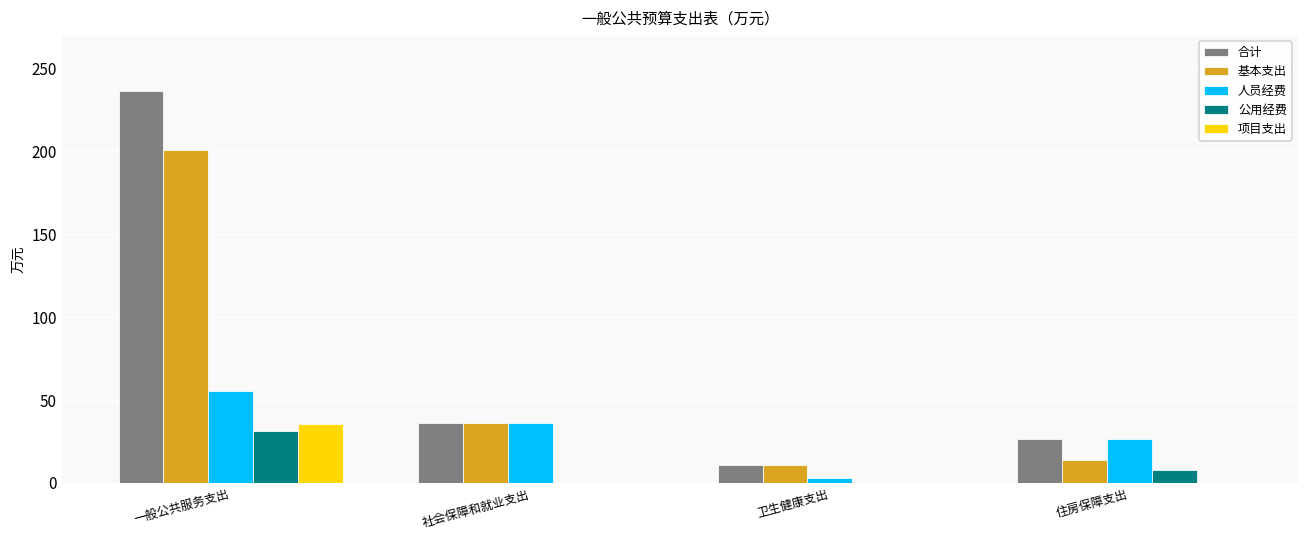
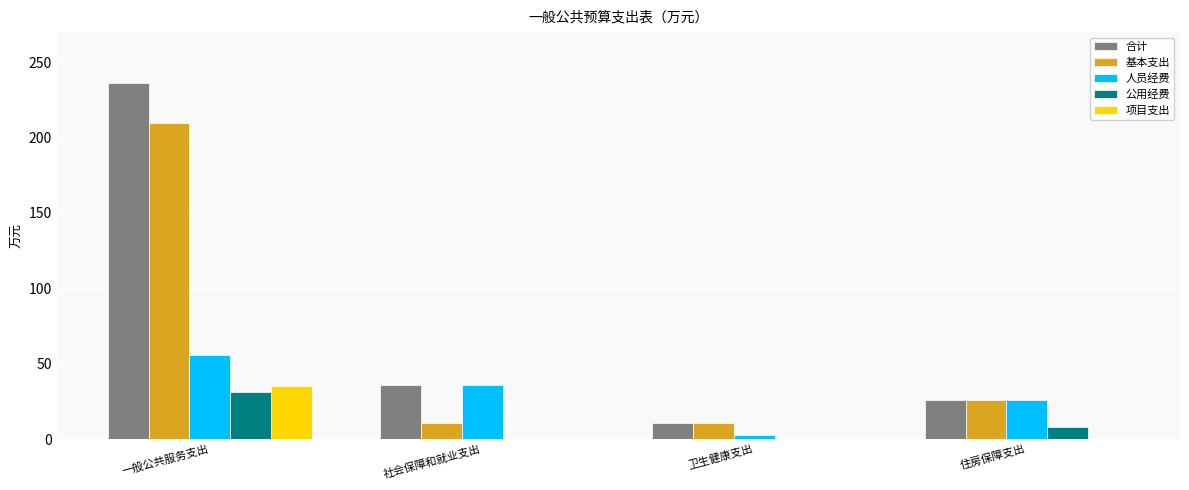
基本支出, 一般公共服务支出: 201 -> 210
基本支出, 社会保障和就业支出: 36 -> 10
基本支出, 住房保障支出: 14 -> 26
